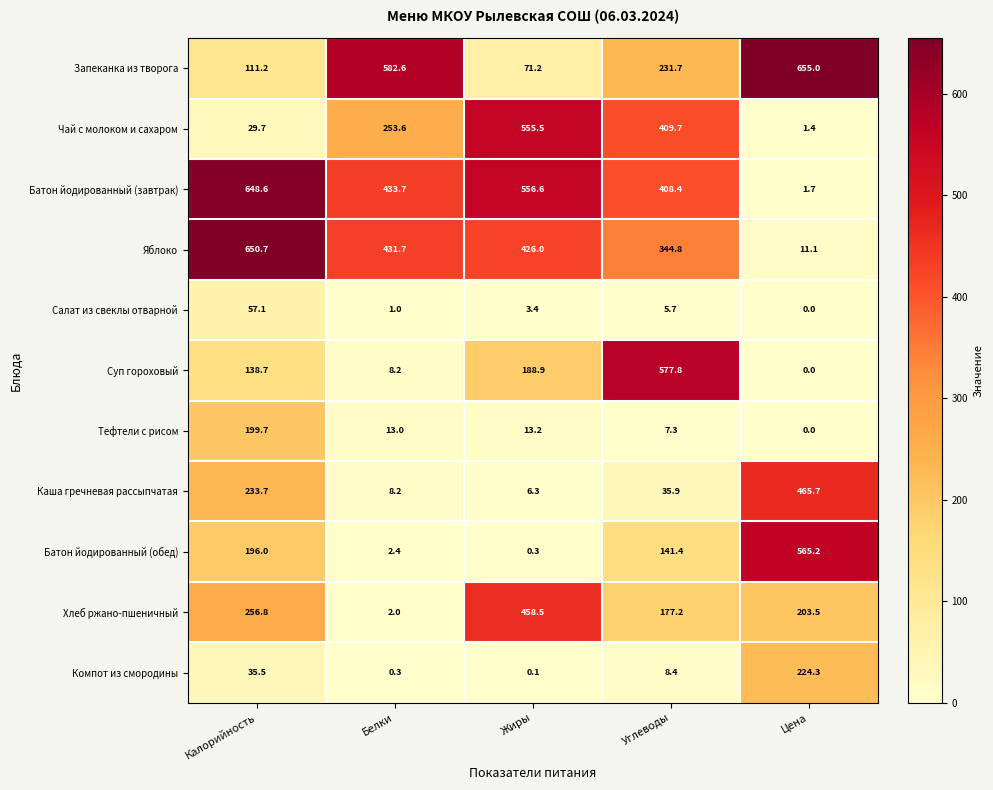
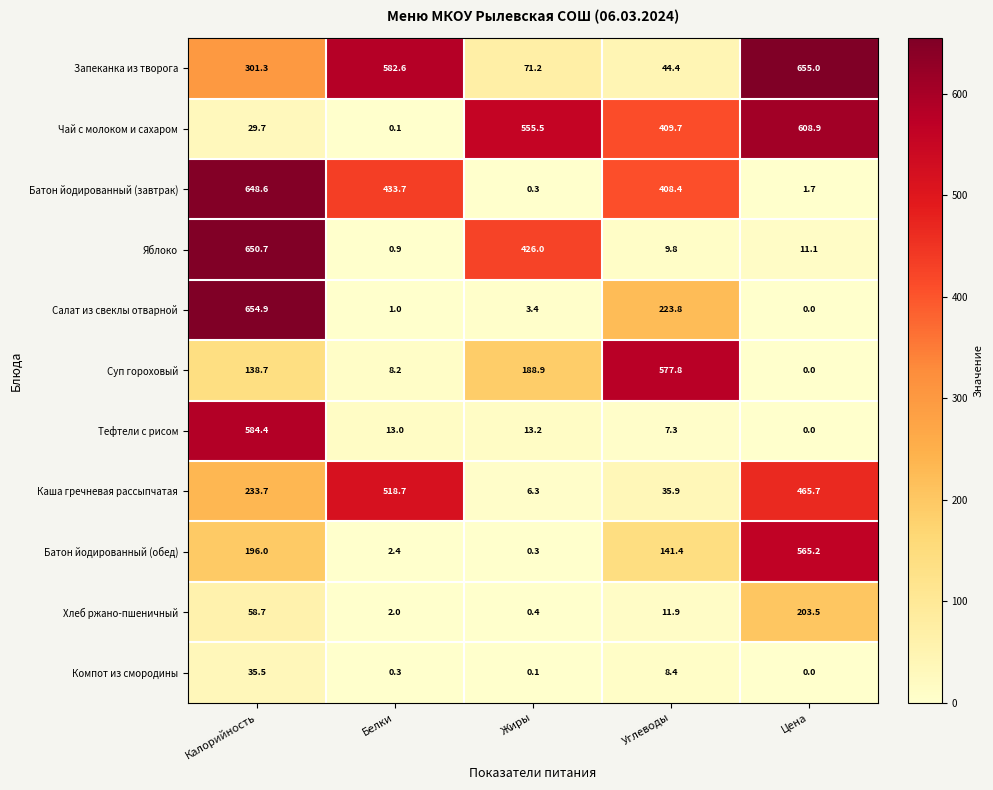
Запеканка из творога, Калорийность: 111.2 -> 301.3
Запеканка из творога, Углеводы: 231.7 -> 44.4
Чай с молоком и сахаром, Белки: 253.6 -> 0.1
Чай с молоком и сахаром, Цена: 1.4 -> 608.9
Батон йодированный (завтрак), Жиры: 556.6 -> 0.3
Яблоко, Белки: 431.7 -> 0.9
Яблоко, Углеводы: 344.8 -> 9.8
Салат из свеклы отварной, Калорийность: 57.1 -> 654.9
Салат из свеклы отварной, Углеводы: 5.7 -> 223.8
Тефтели с рисом, Калорийность: 199.7 -> 584.4
Каша гречневая рассыпчатая, Белки: 8.2 -> 518.7
Хлеб ржано-пшеничный, Калорийность: 256.8 -> 58.7
Хлеб ржано-пшеничный, Жиры: 458.5 -> 0.4
Хлеб ржано-пшеничный, Углеводы: 177.2 -> 11.9
Компот из смородины, Цена: 224.3 -> 0.0
